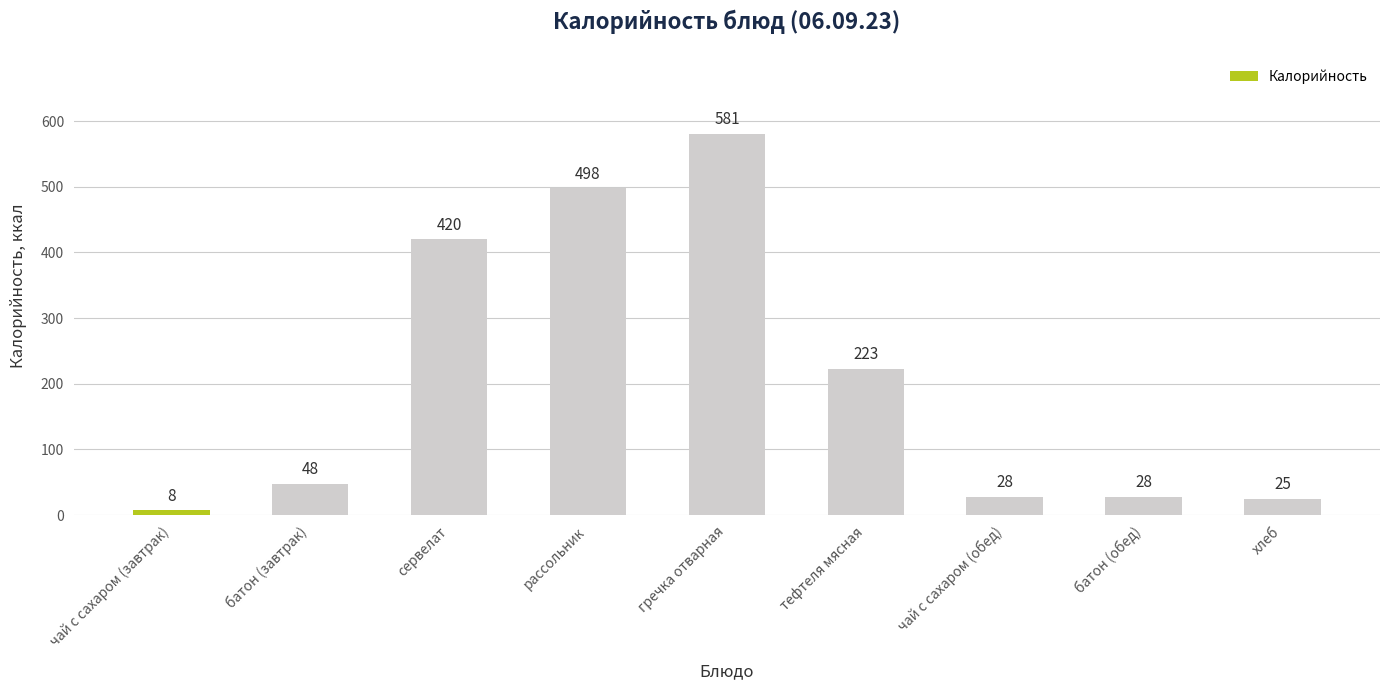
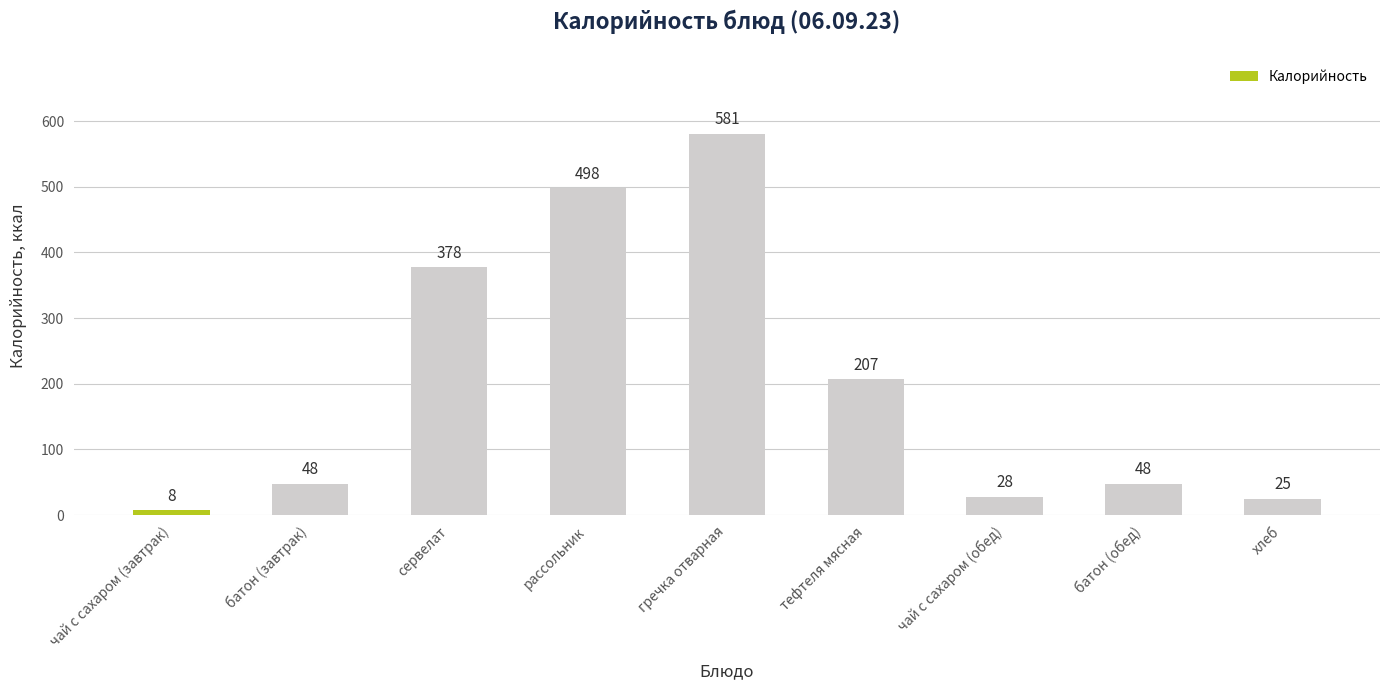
сервелат: 420 -> 378
тефтеля мясная: 223 -> 207
батон (обед): 28 -> 48
